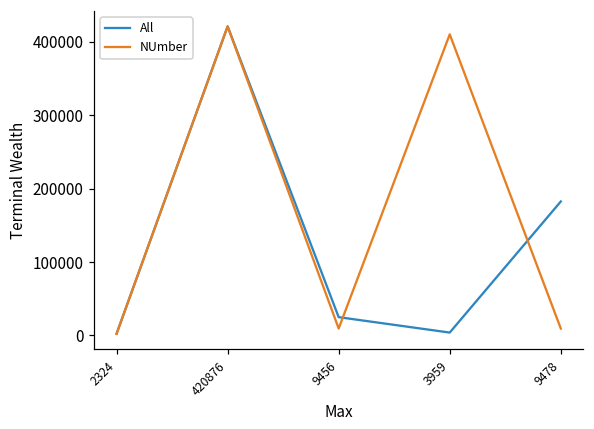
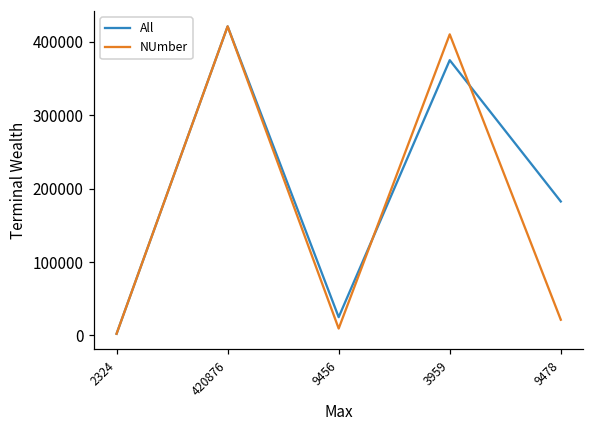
All, 3959: 0 -> 370000
NUmber, 9478: 10000 -> 20000
